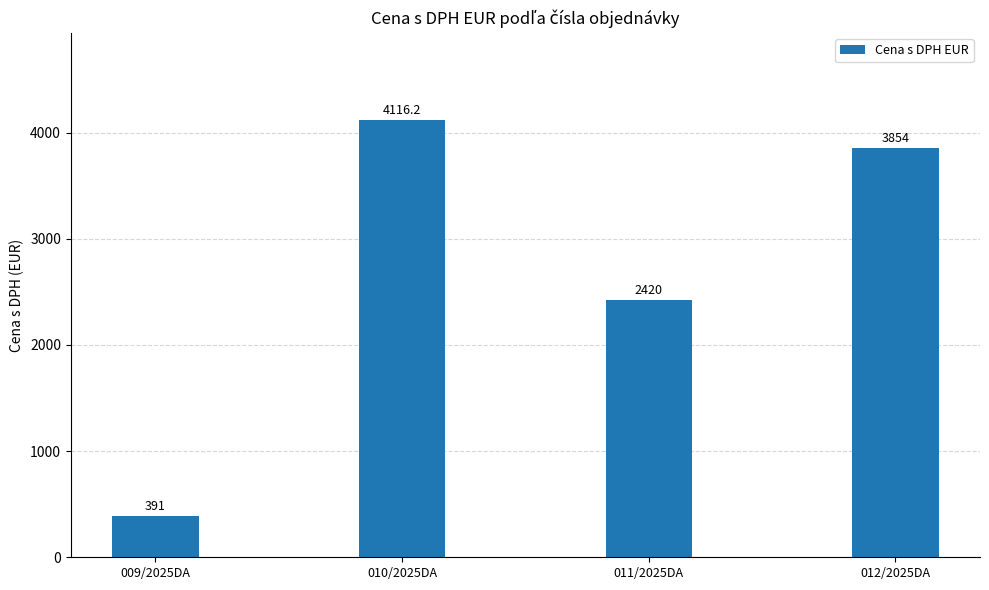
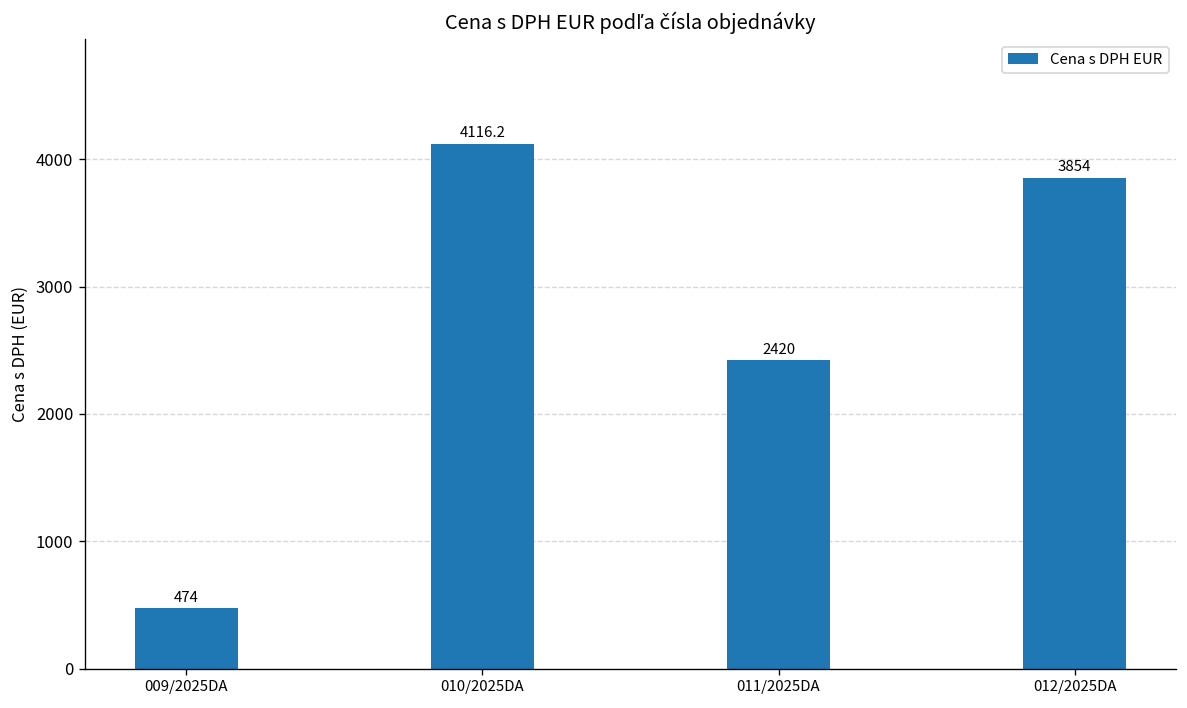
009/2025DA: 391 -> 474
